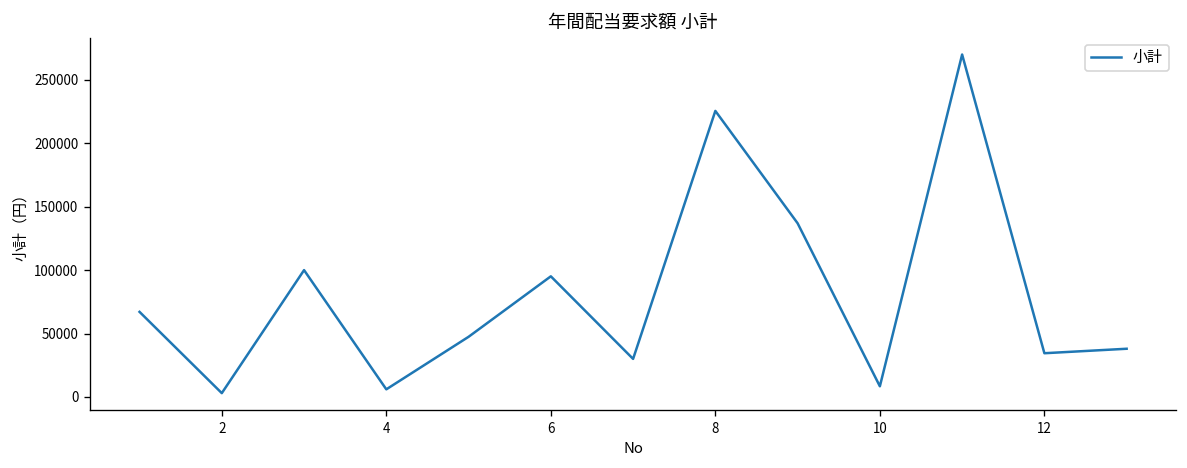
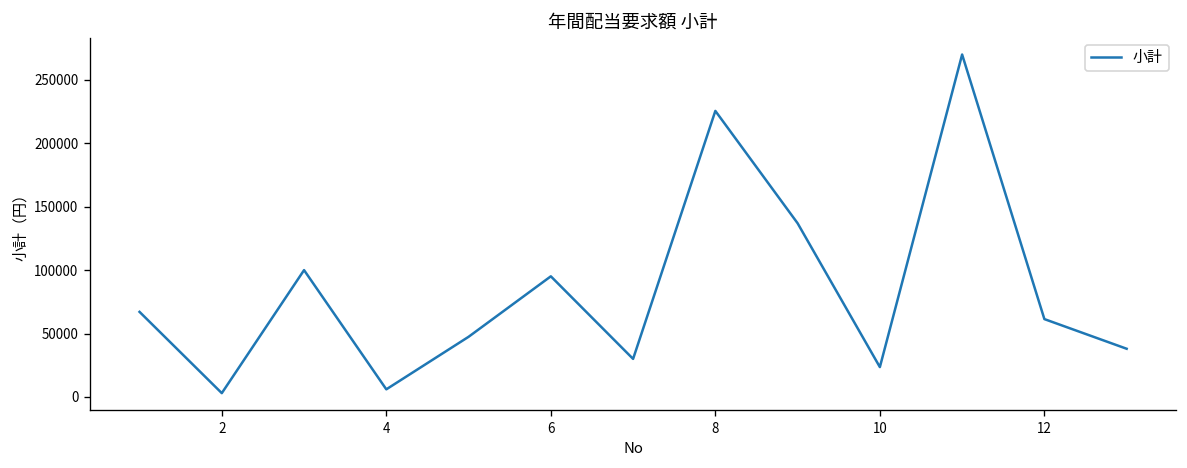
10: 8000 -> 24000
12: 34000 -> 61000
